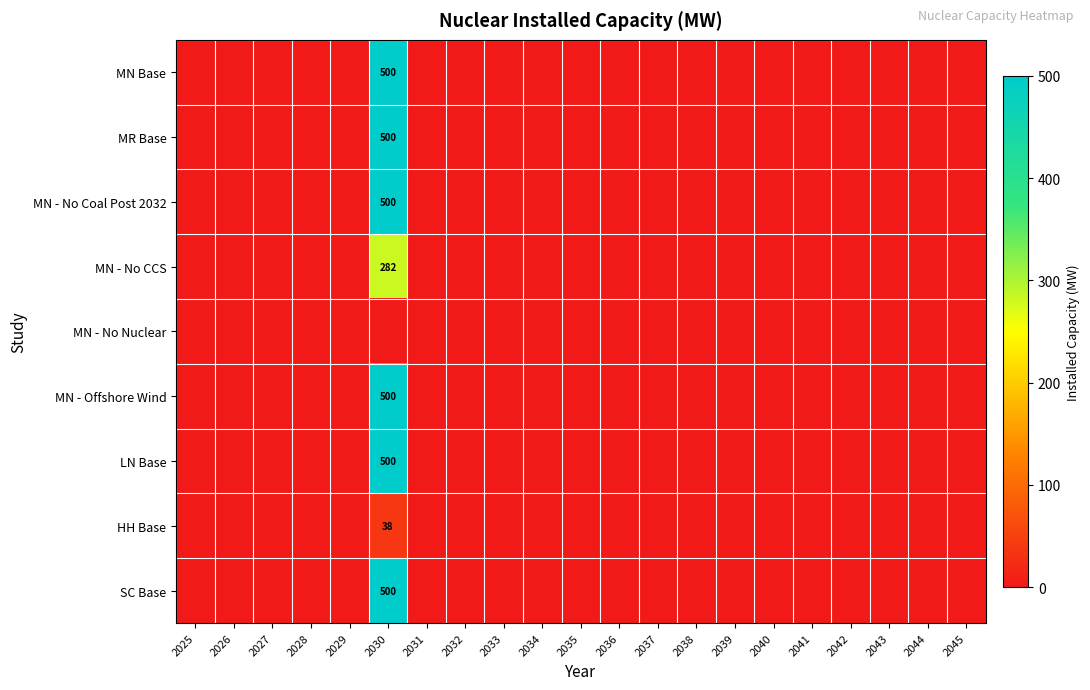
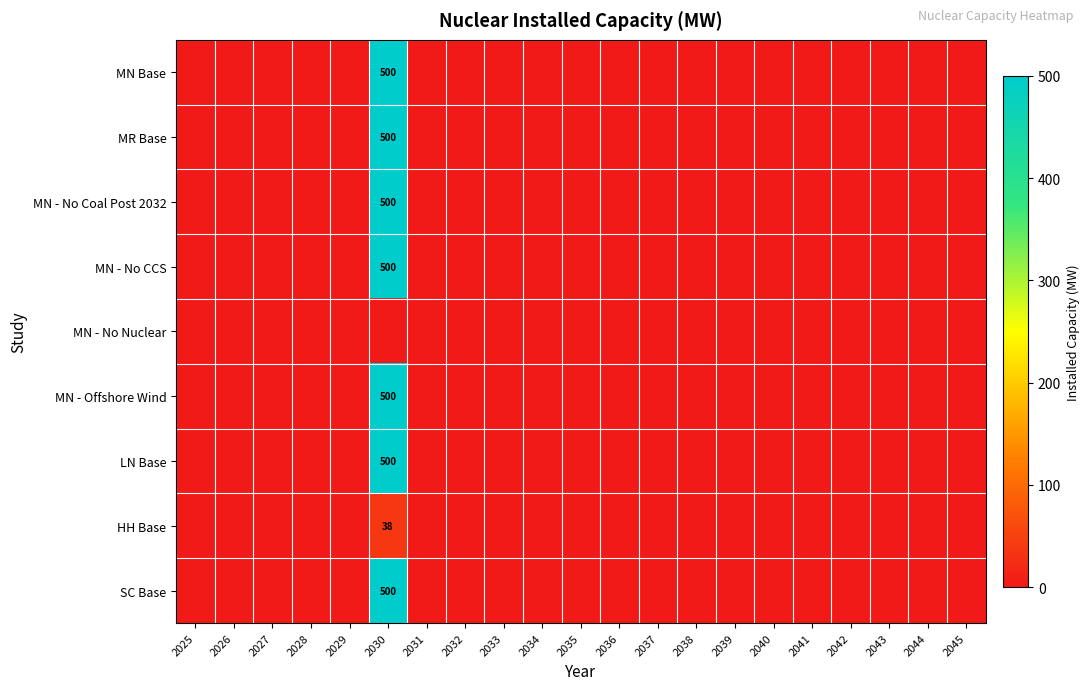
MN - No CCS, 2030: 282 -> 500
